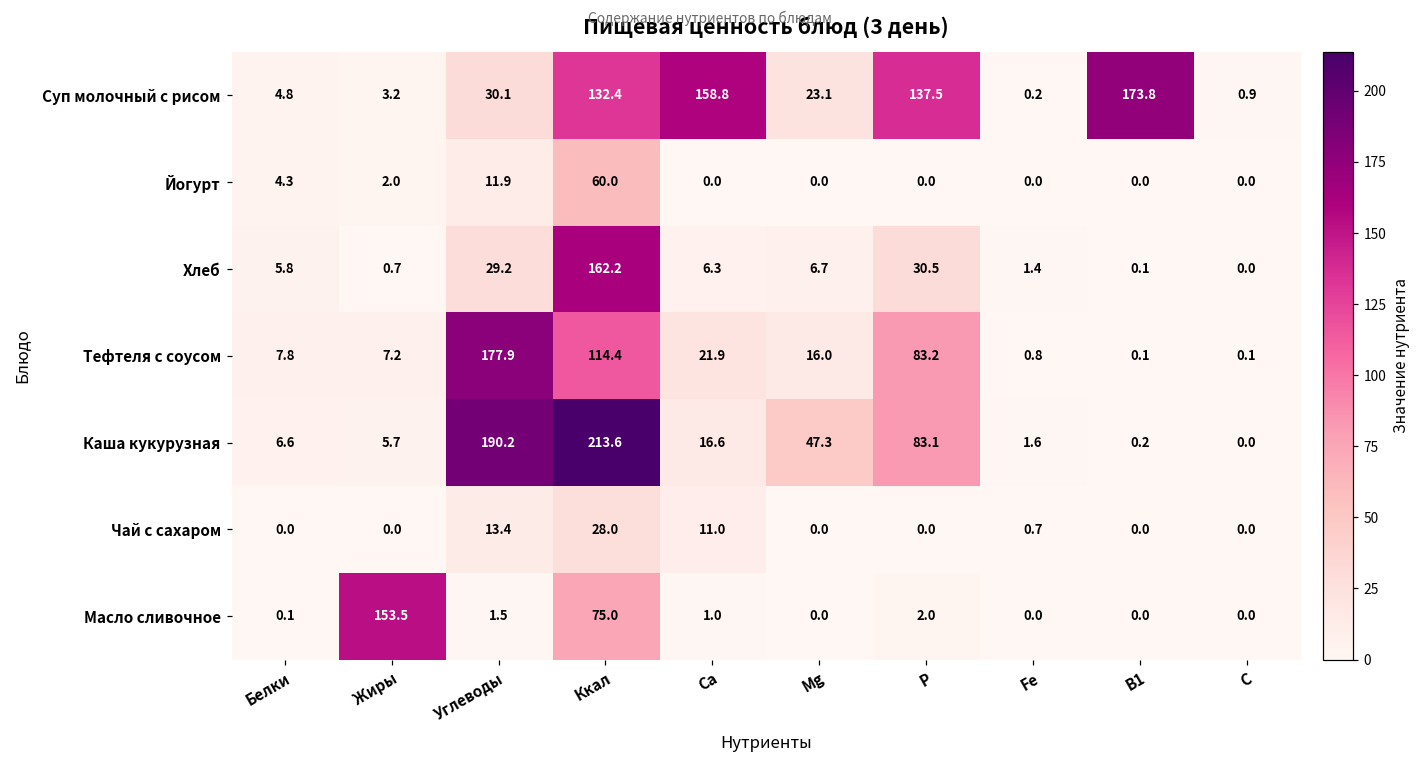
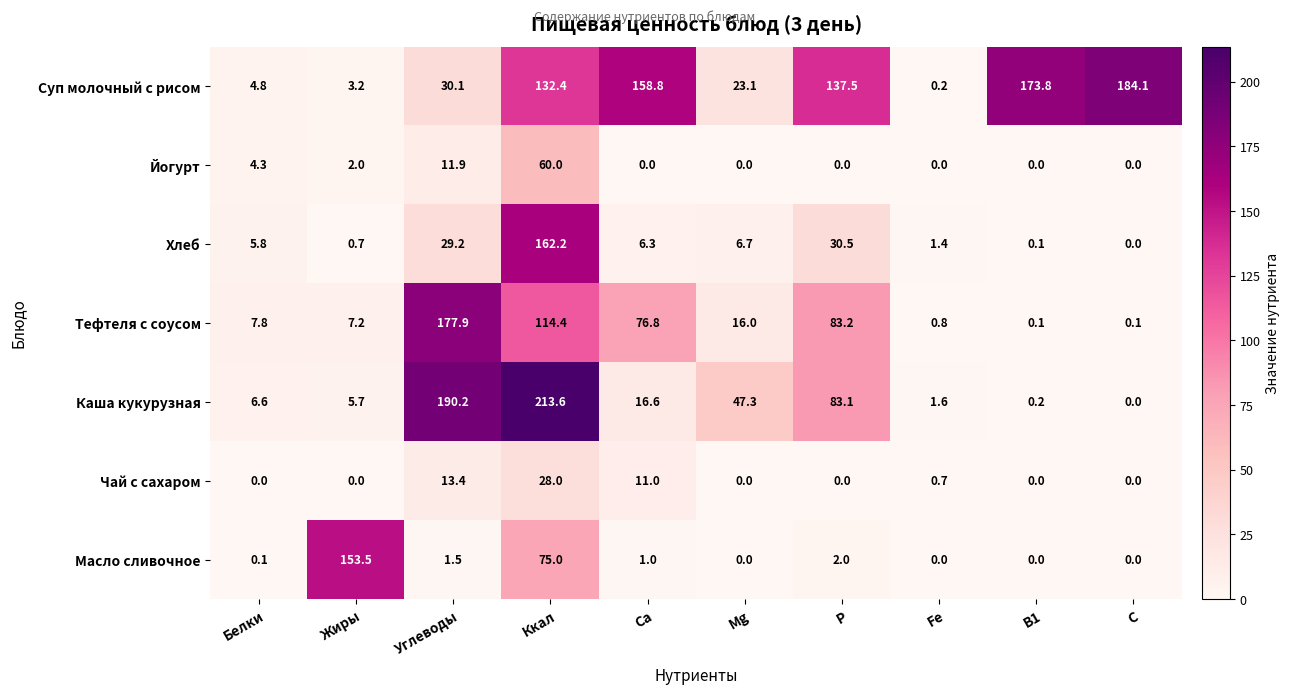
Суп молочный с рисом, C: 0.9 -> 184.1
Тефтеля с соусом, Ca: 21.9 -> 76.8
